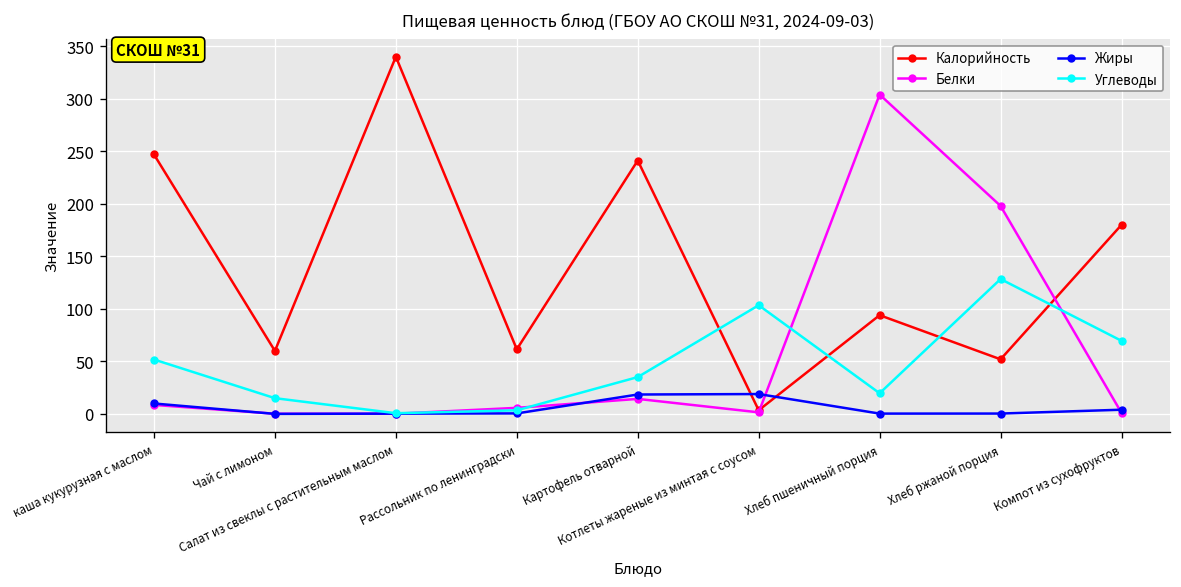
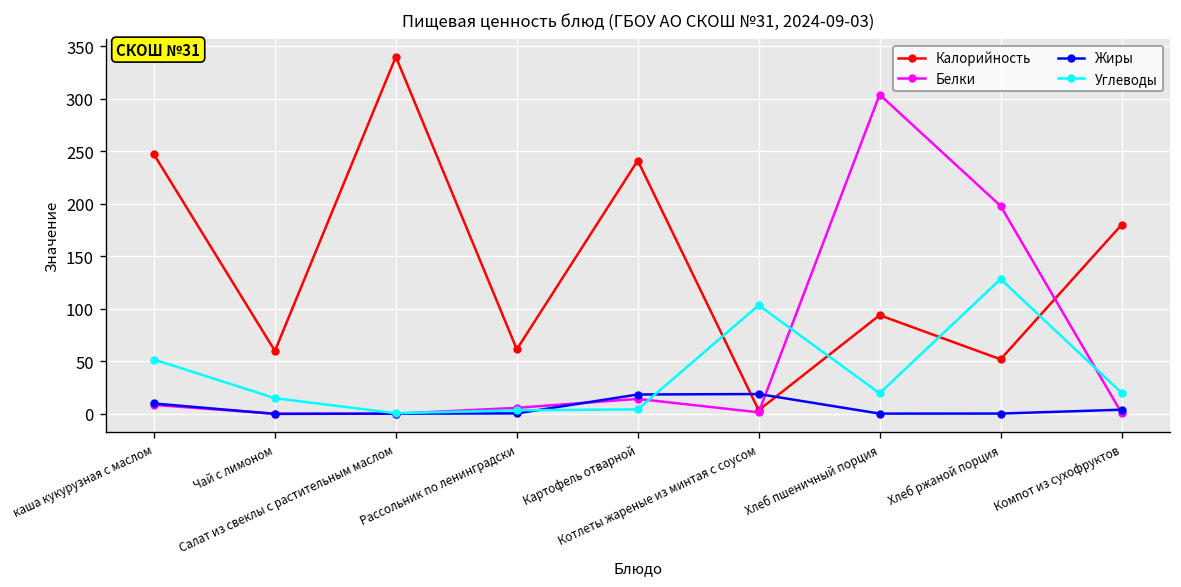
Углеводы, Картофель отварной: 40 -> 0
Углеводы, Компот из сухофруктов: 70 -> 20
